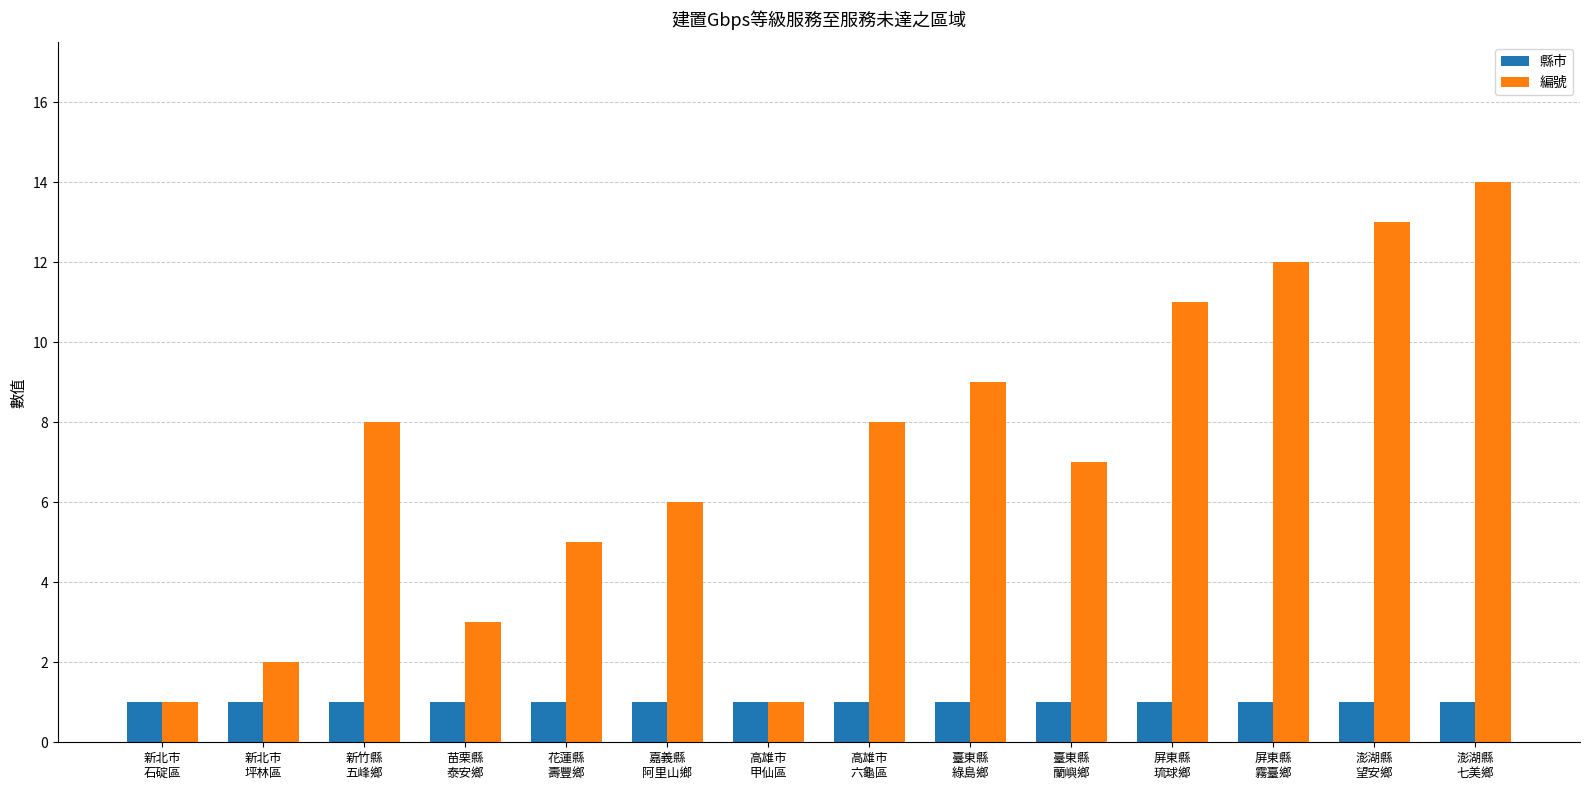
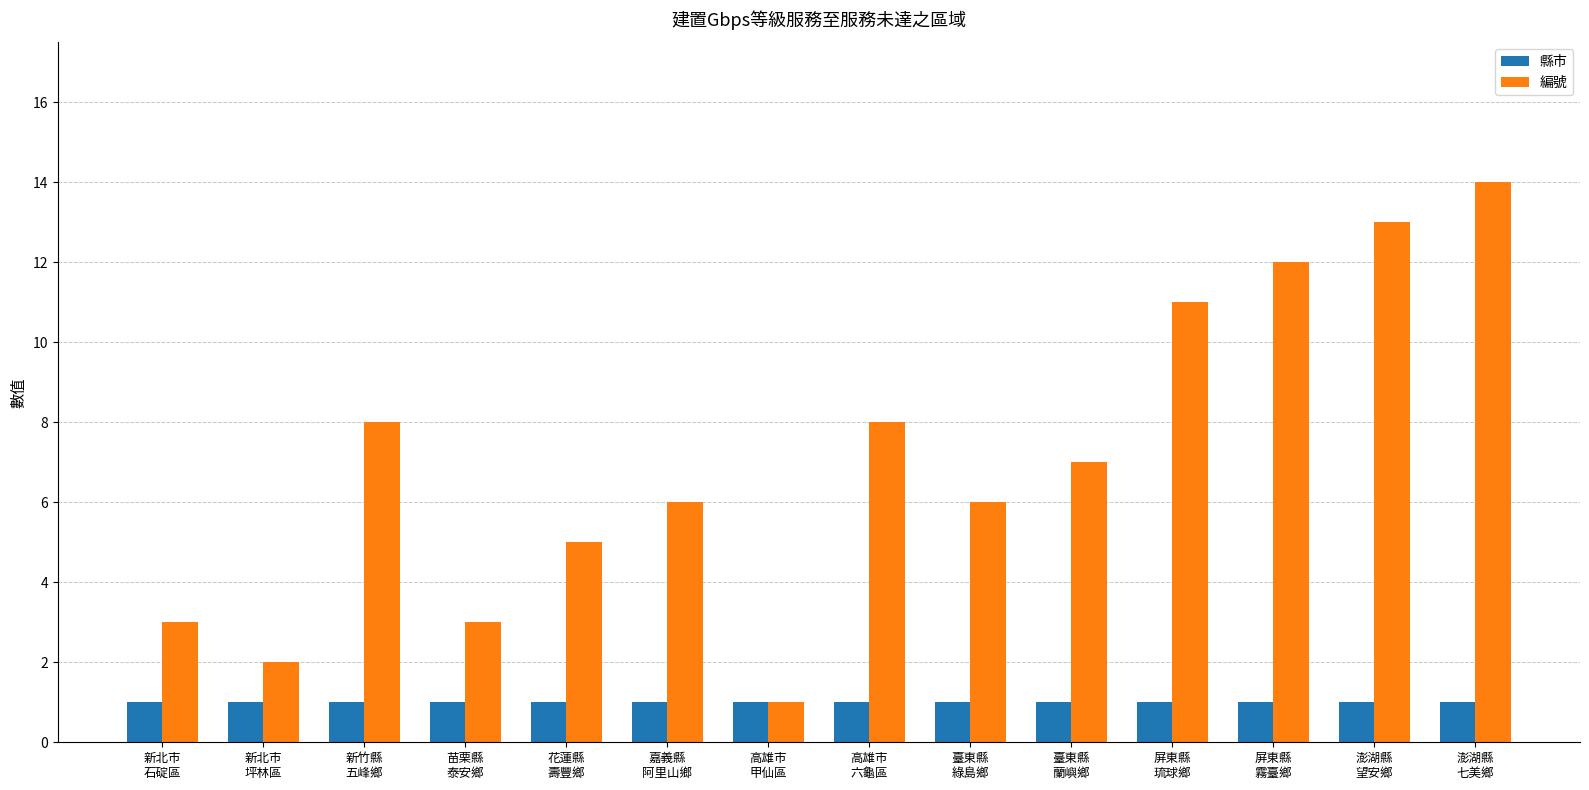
編號, 新北市 石碇區: 1 -> 3
編號, 臺東縣 綠島鄉: 9 -> 6
